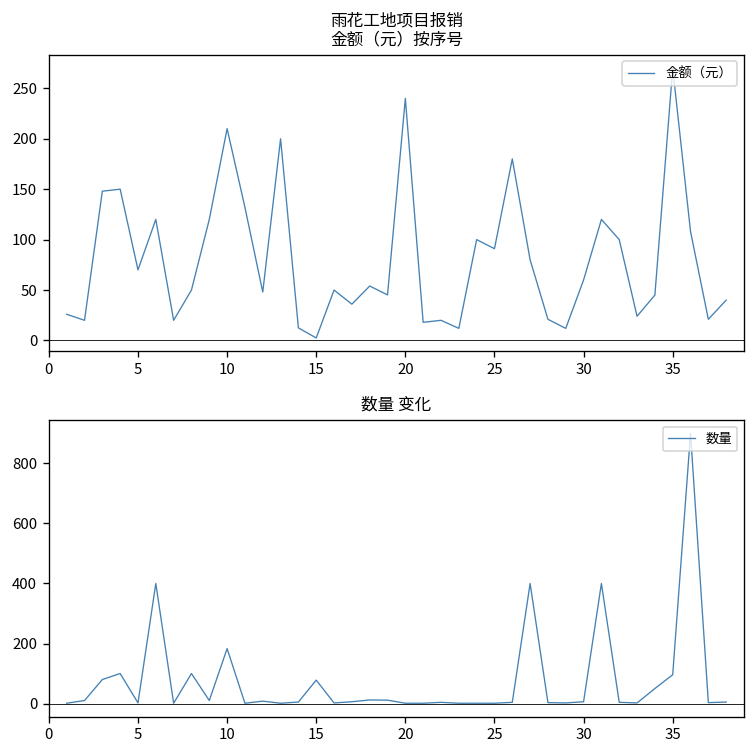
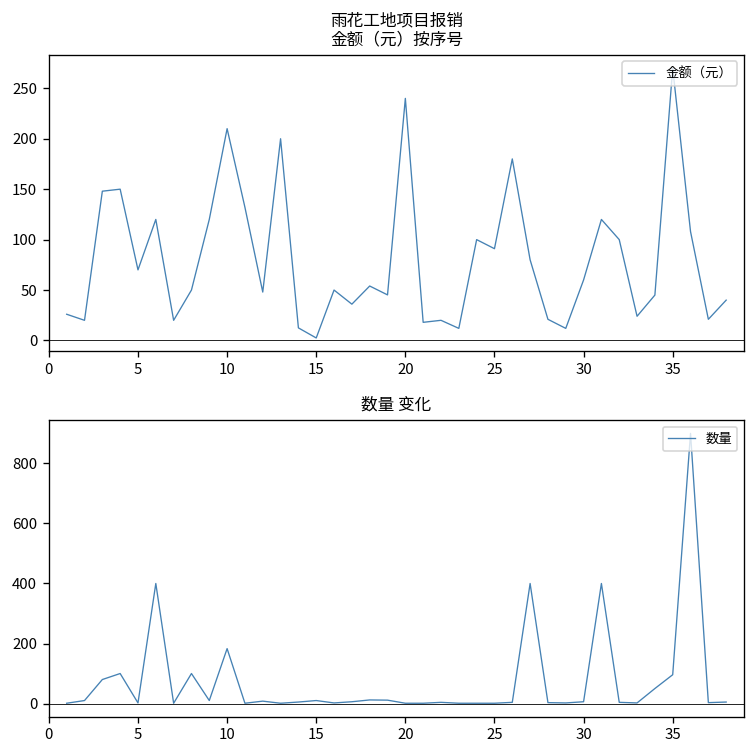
数量 变化, 15: 80 -> 10
